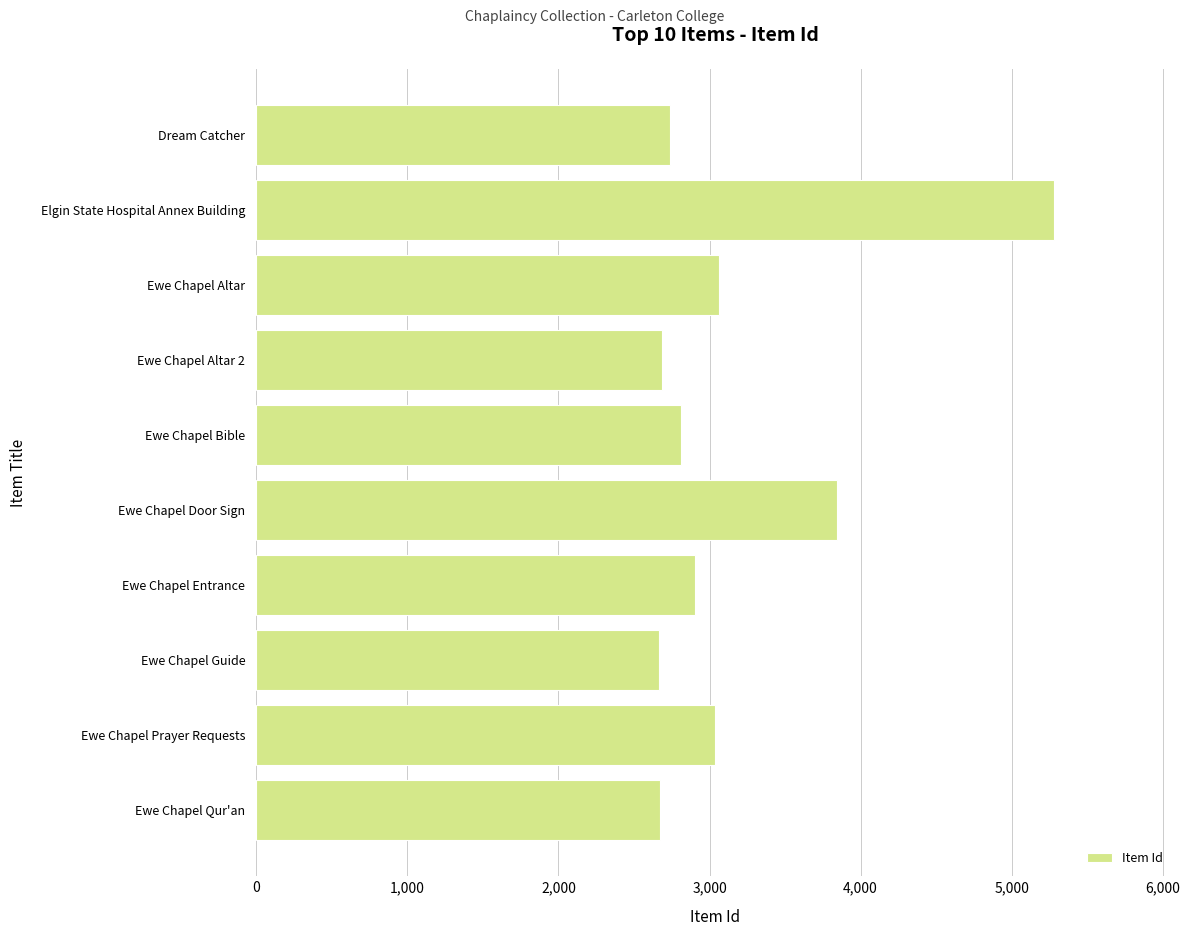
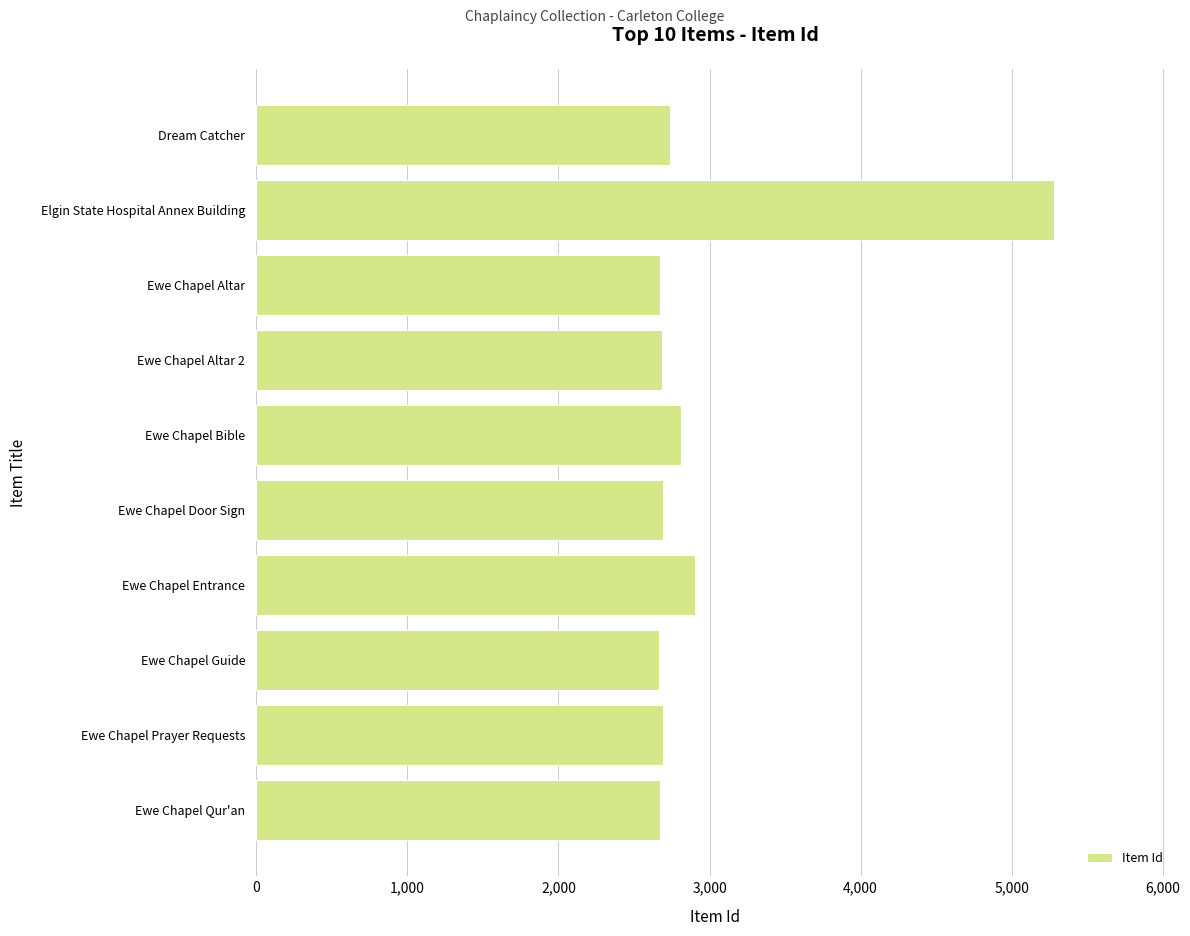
Ewe Chapel Altar: 3,060 -> 2,670
Ewe Chapel Door Sign: 3,850 -> 2,690
Ewe Chapel Prayer Requests: 3,040 -> 2,690
